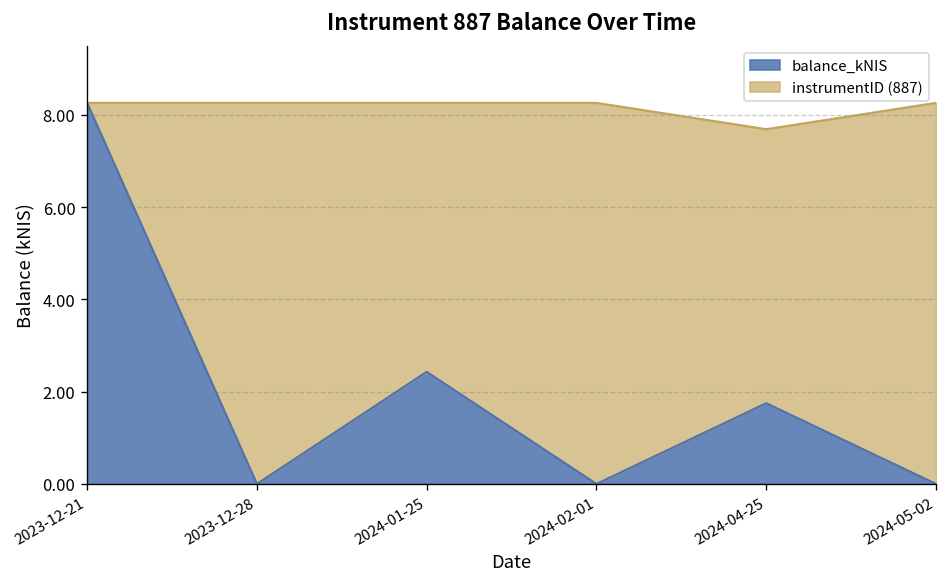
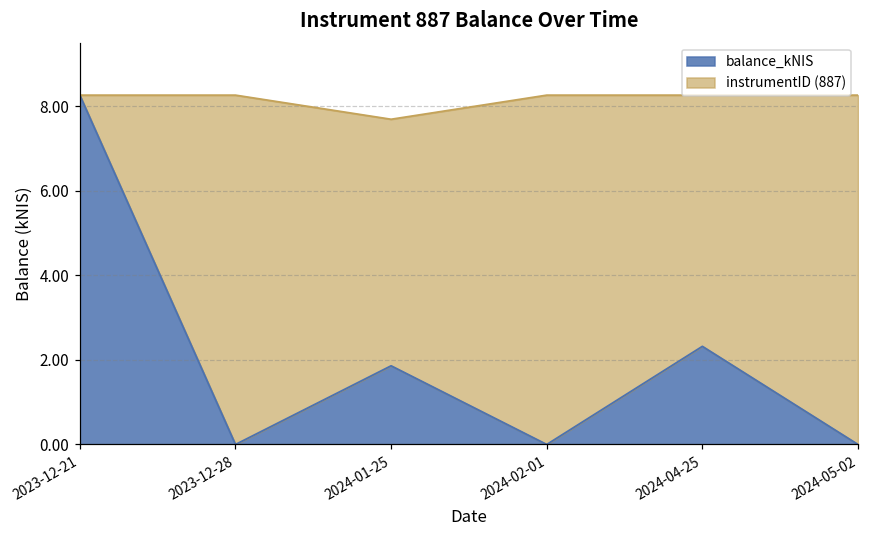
balance_kNIS, 2024-01-25: 2.4 -> 1.9
balance_kNIS, 2024-04-25: 1.8 -> 2.3
